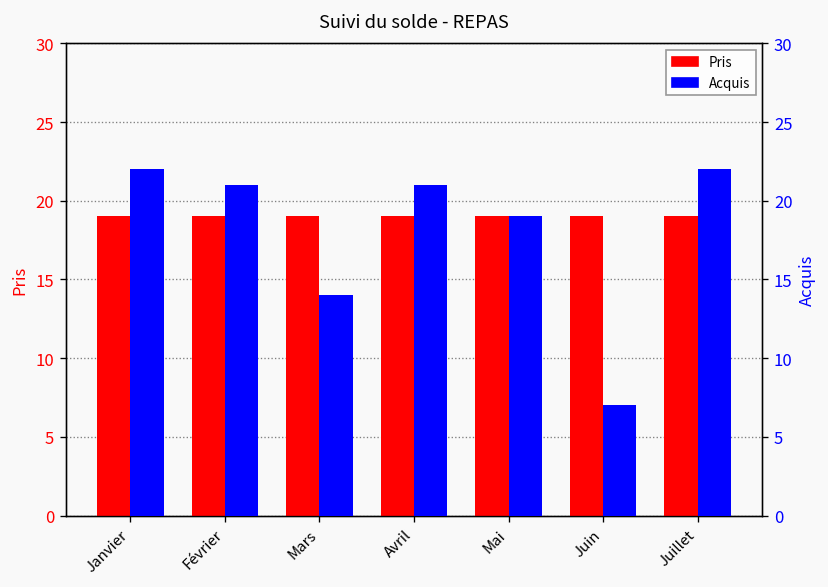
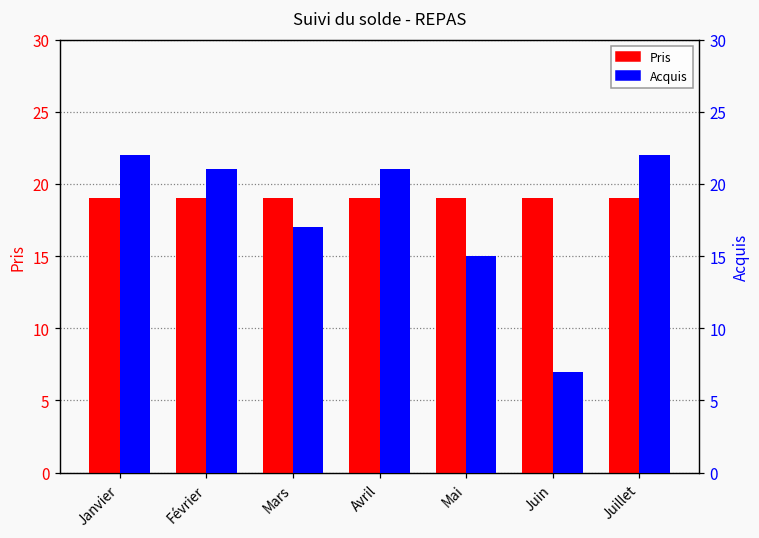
Acquis, Mars: 14 -> 17
Acquis, Mai: 19 -> 15
